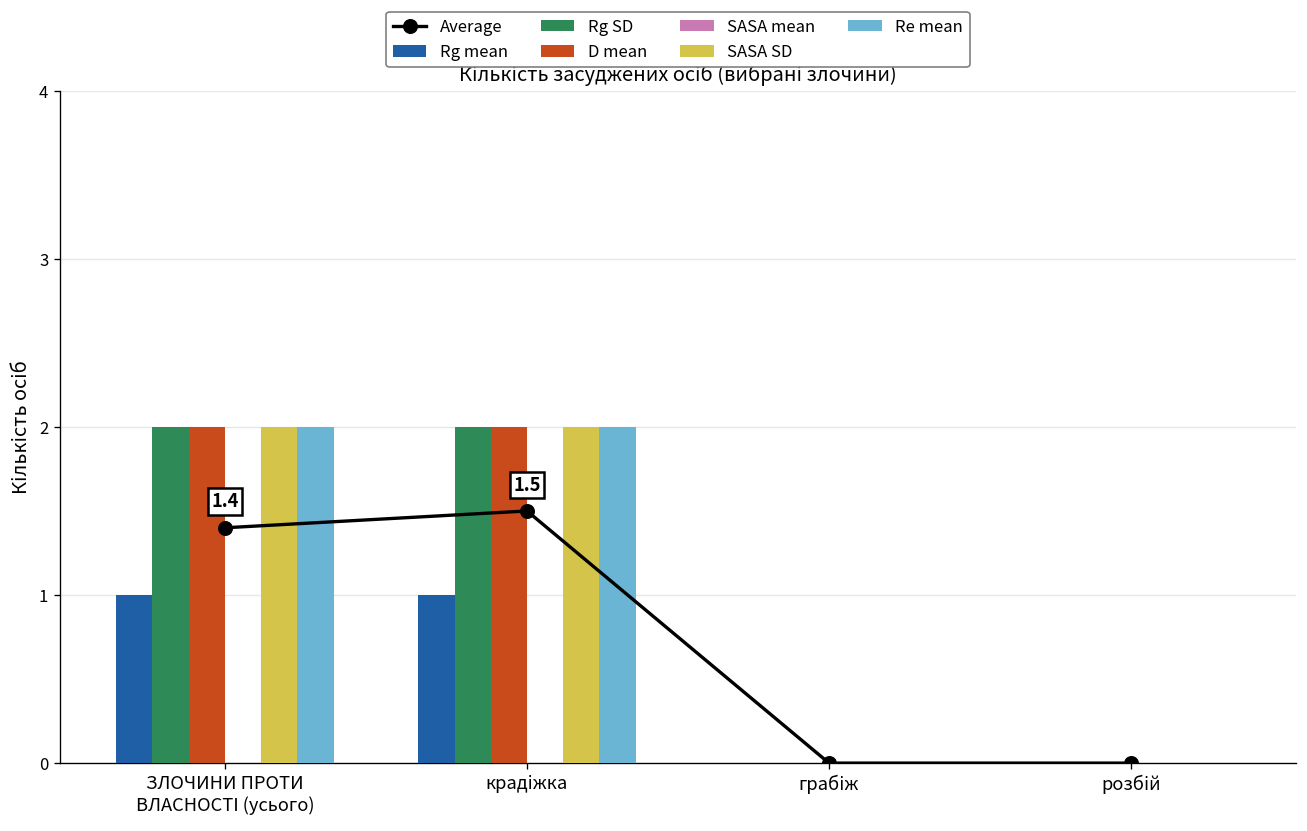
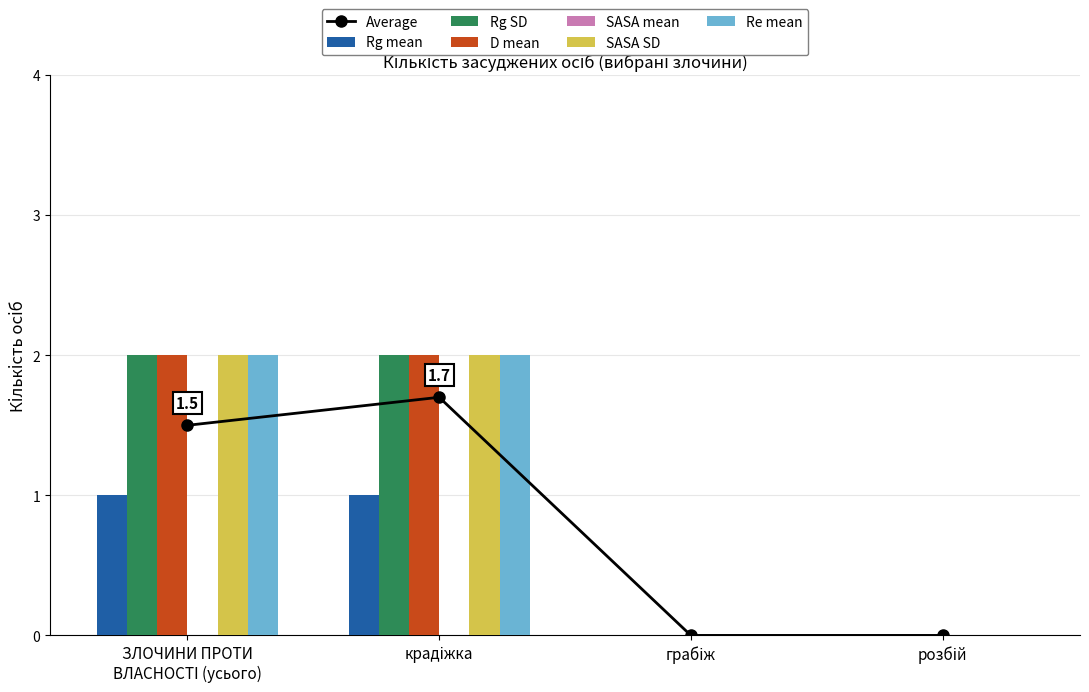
Average, ЗЛОЧИНИ ПРОТИ ВЛАСНОСТІ (усього): 1.4 -> 1.5
Average, крадіжка: 1.5 -> 1.7
